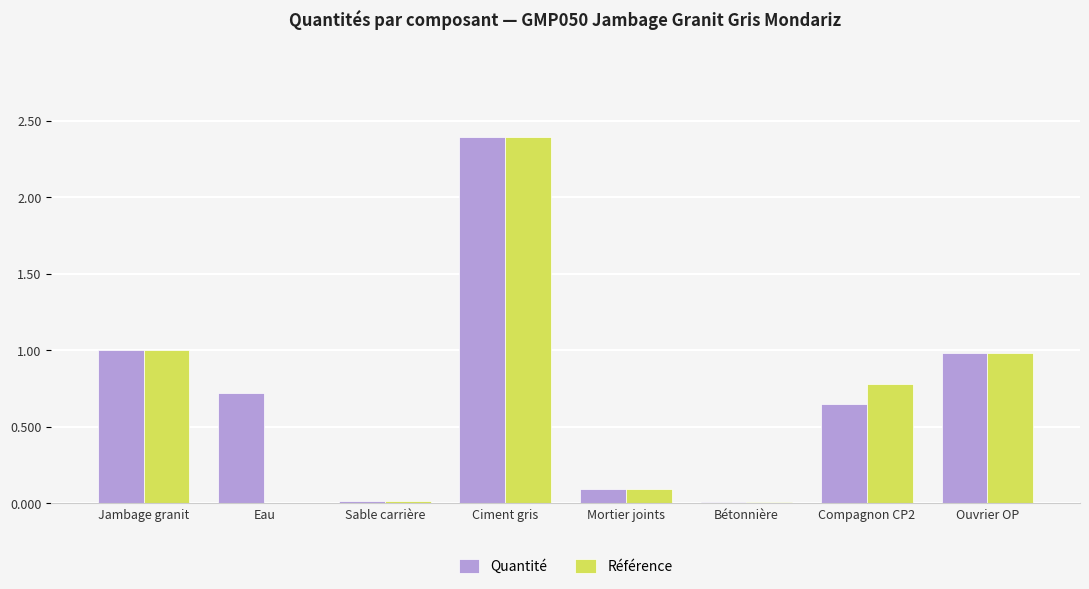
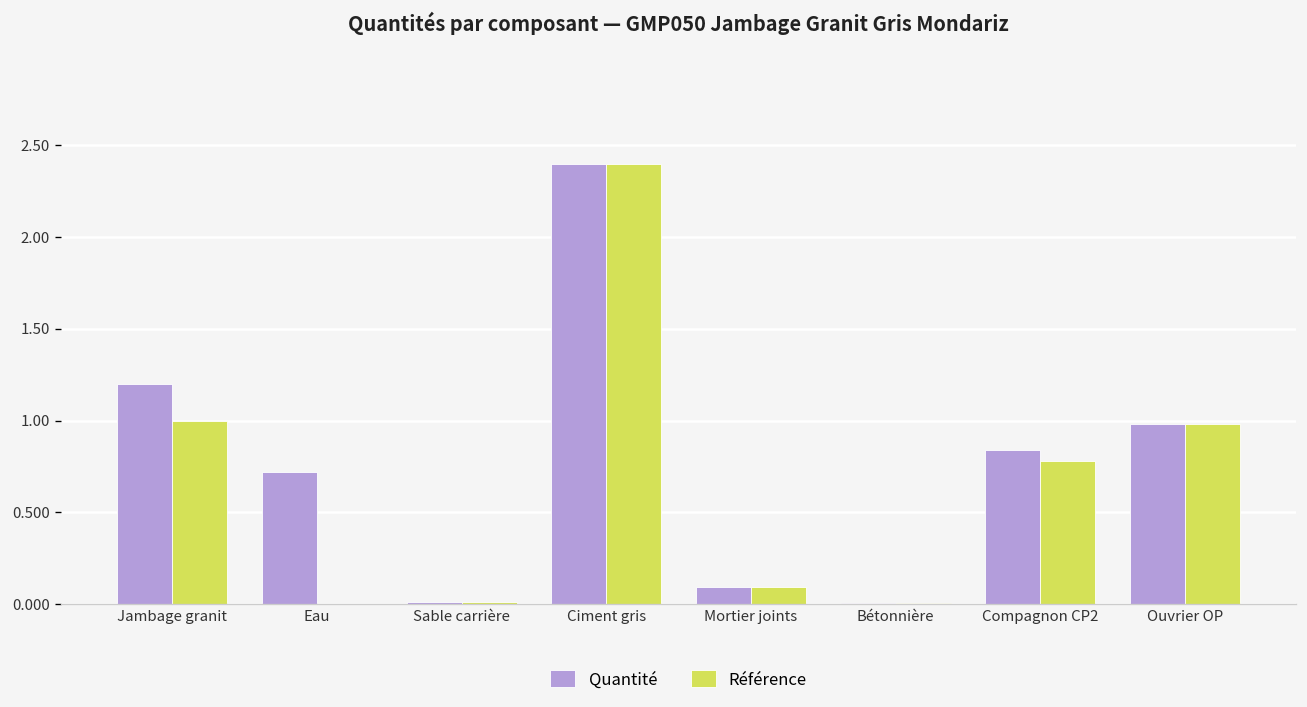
Quantité, Jambage granit: 1.0 -> 1.2
Quantité, Compagnon CP2: 0.65 -> 0.84
